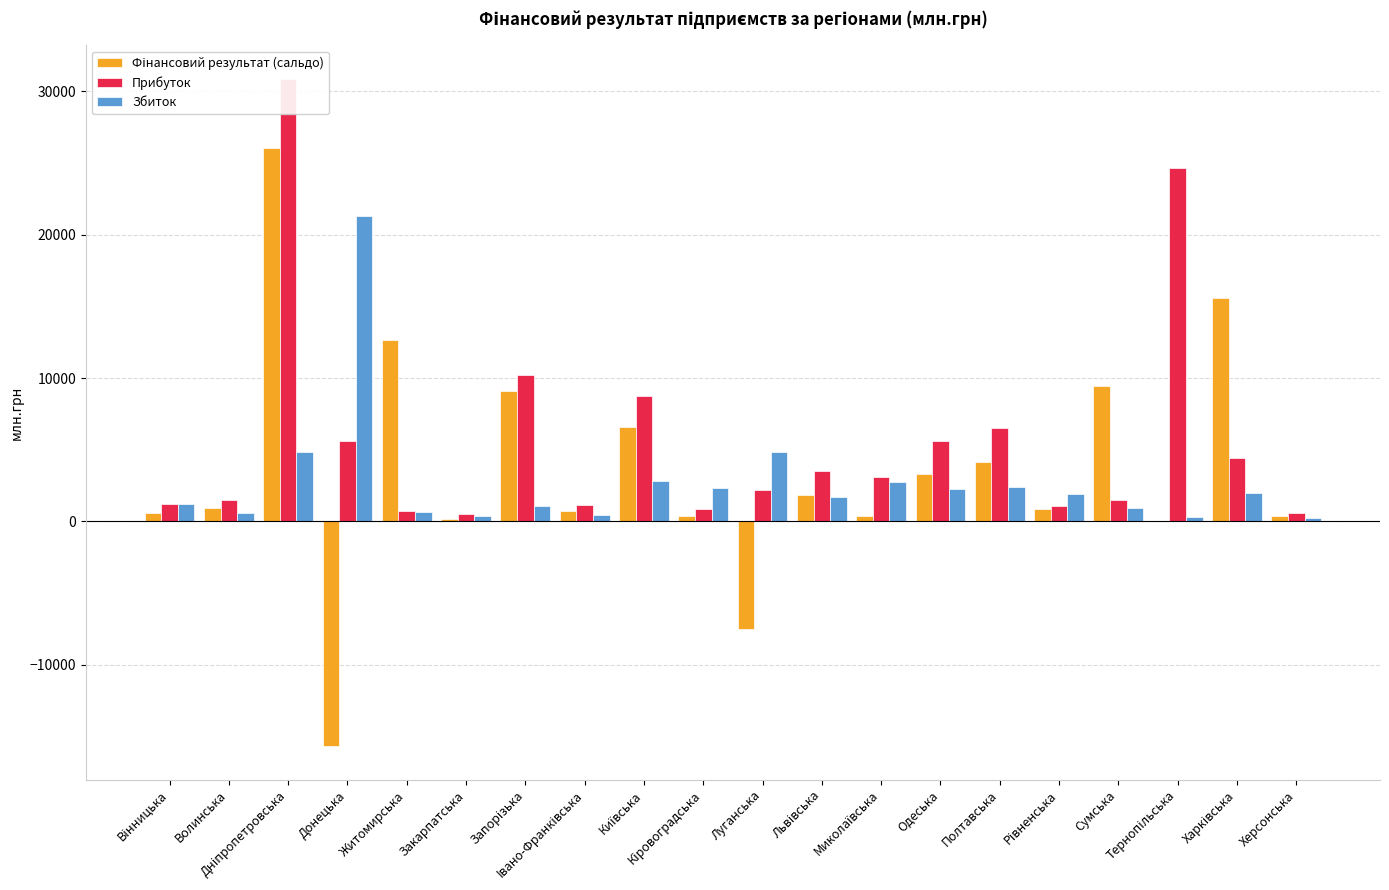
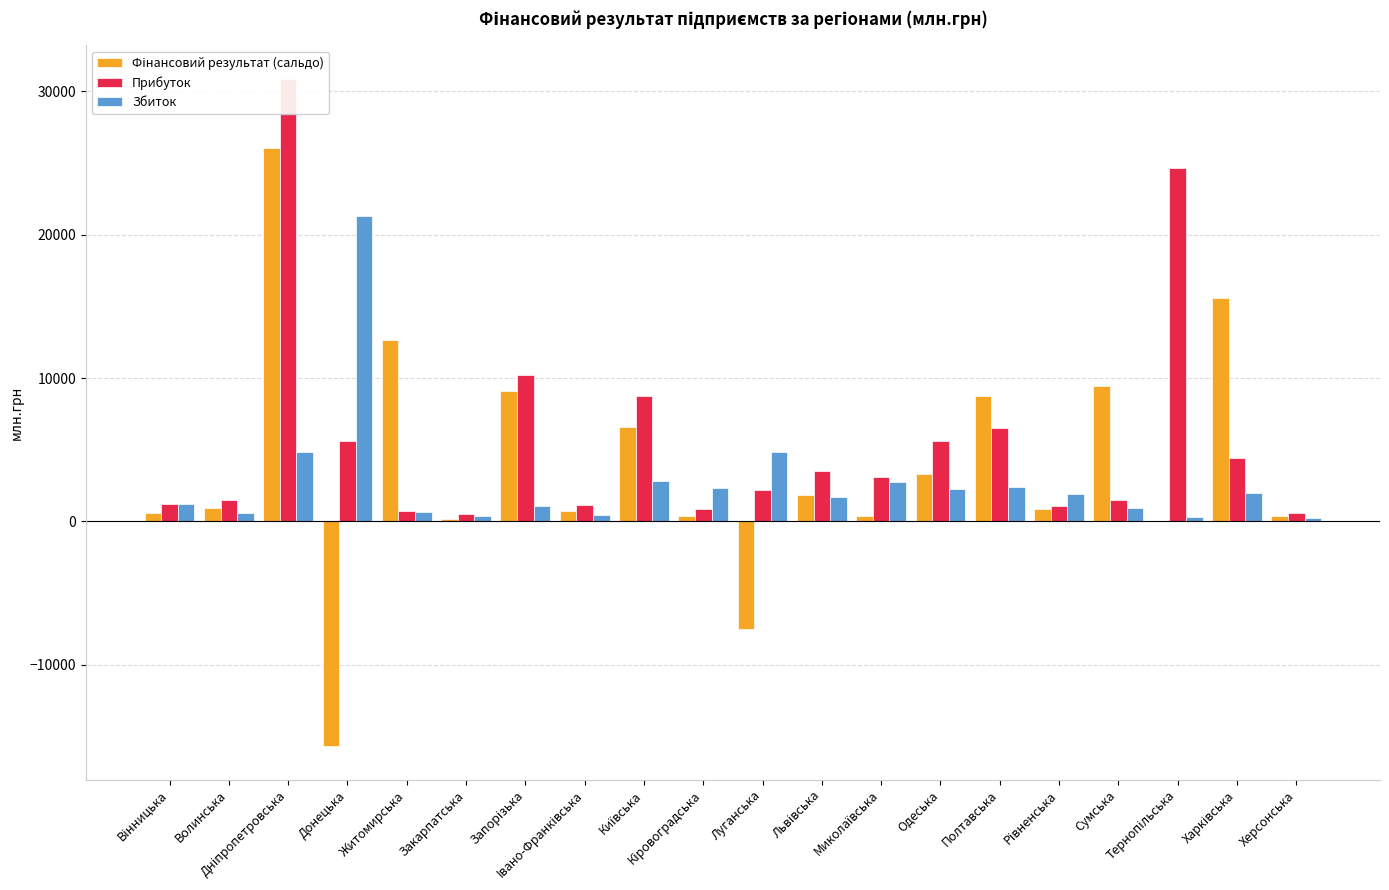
Фінансовий результат (сальдо), Полтавська: 4200 -> 8800
